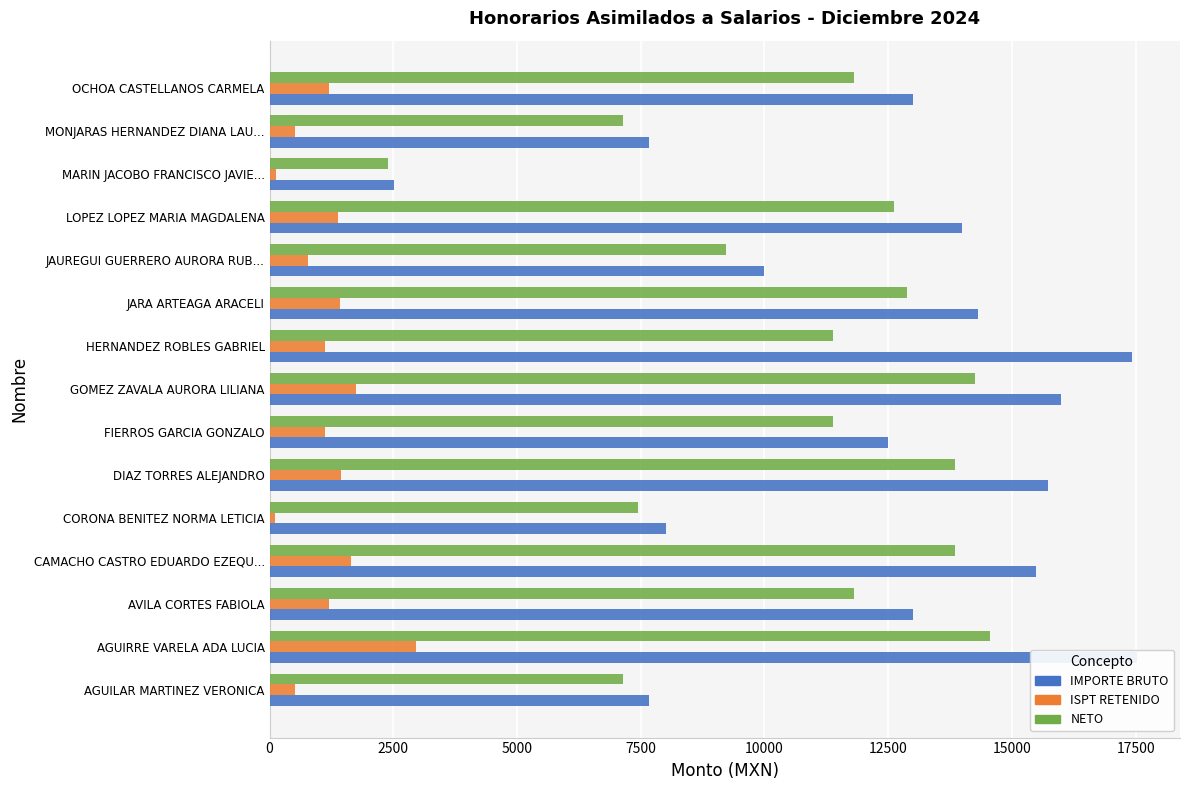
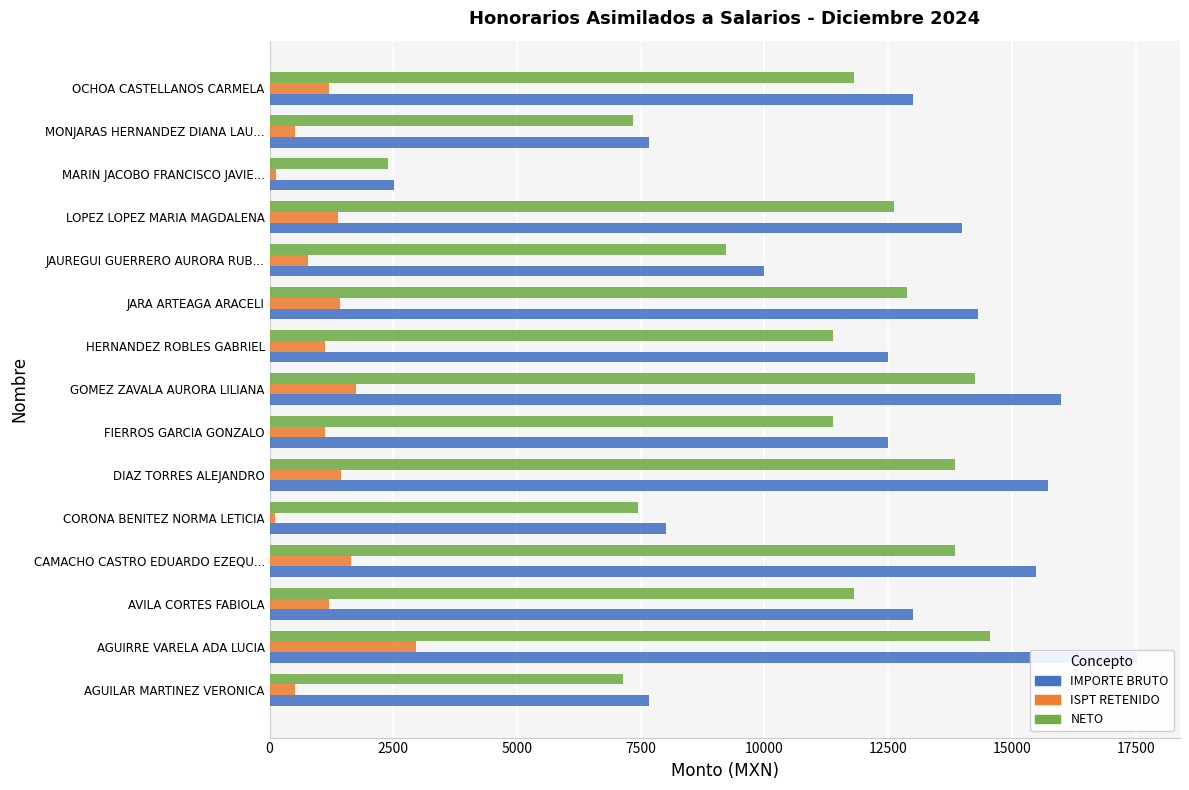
NETO, MONJARAS HERNANDEZ DIANA LAU...: 7100 -> 7400
IMPORTE BRUTO, HERNANDEZ ROBLES GABRIEL: 17400 -> 12500
